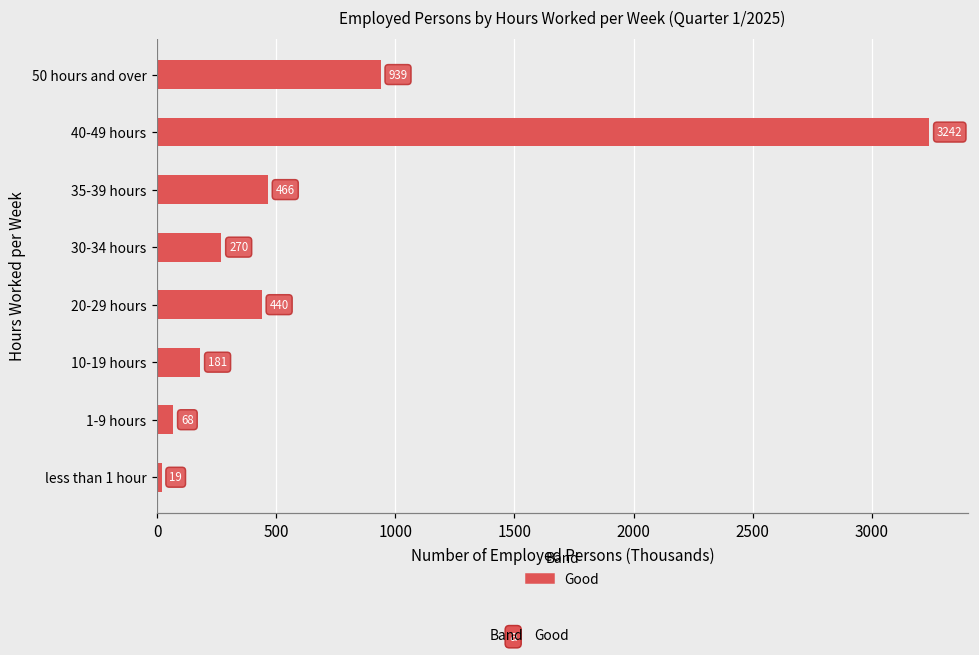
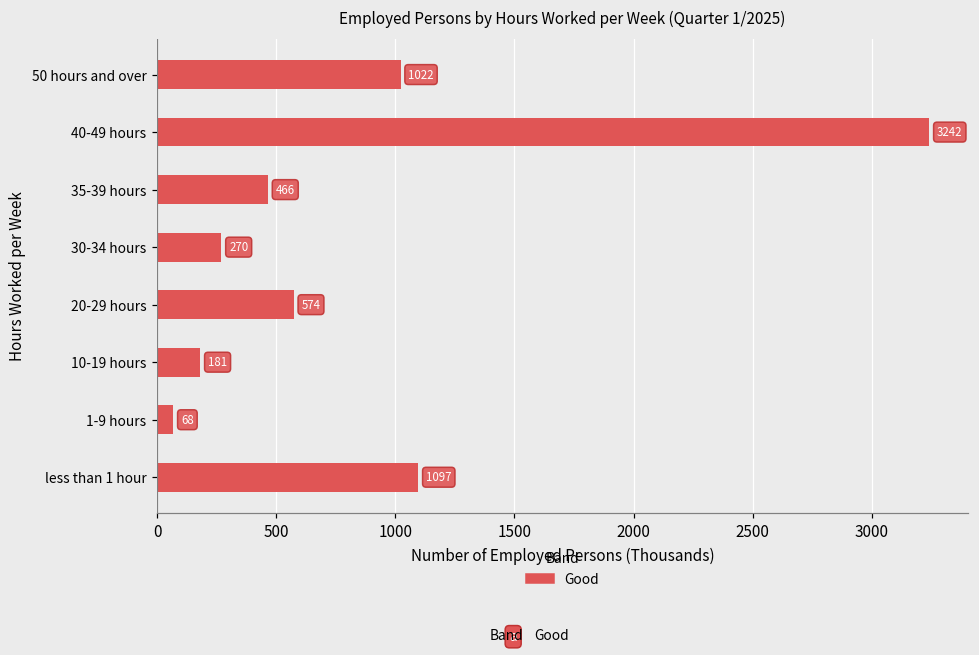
50 hours and over: 939 -> 1022
20-29 hours: 440 -> 574
less than 1 hour: 19 -> 1097
